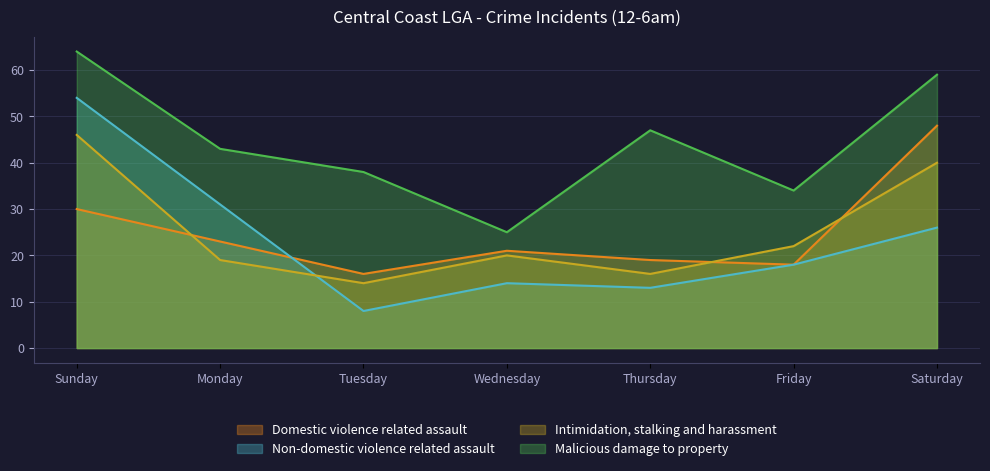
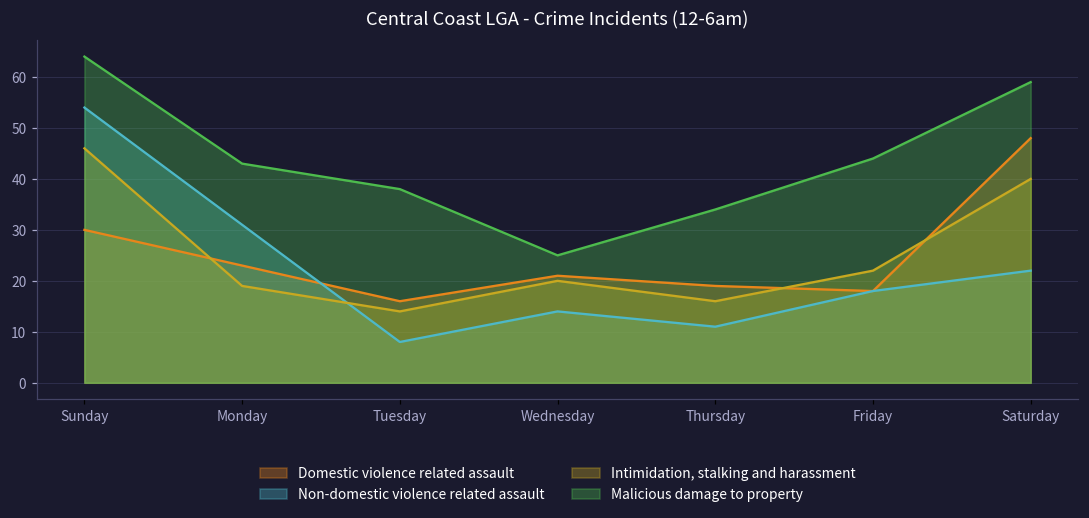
Non-domestic violence related assault, Thursday: 13 -> 11
Malicious damage to property, Thursday: 47 -> 34
Malicious damage to property, Friday: 34 -> 44
Non-domestic violence related assault, Saturday: 26 -> 22
